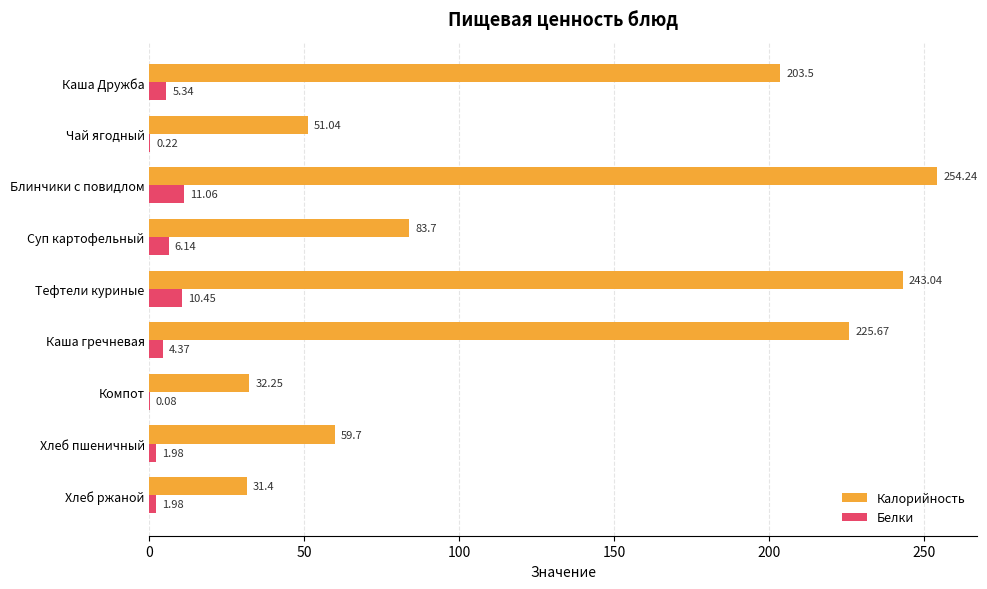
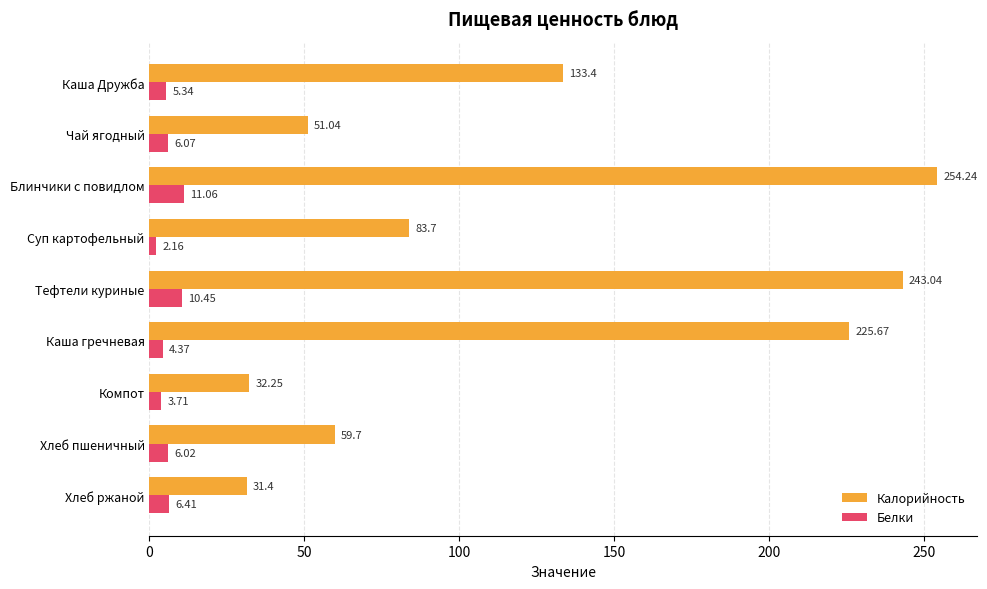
Калорийность, Каша Дружба: 203.5 -> 133.4
Белки, Чай ягодный: 0.22 -> 6.07
Белки, Суп картофельный: 6.14 -> 2.16
Белки, Компот: 0.08 -> 3.71
Белки, Хлеб пшеничный: 1.98 -> 6.02
Белки, Хлеб ржаной: 1.98 -> 6.41
